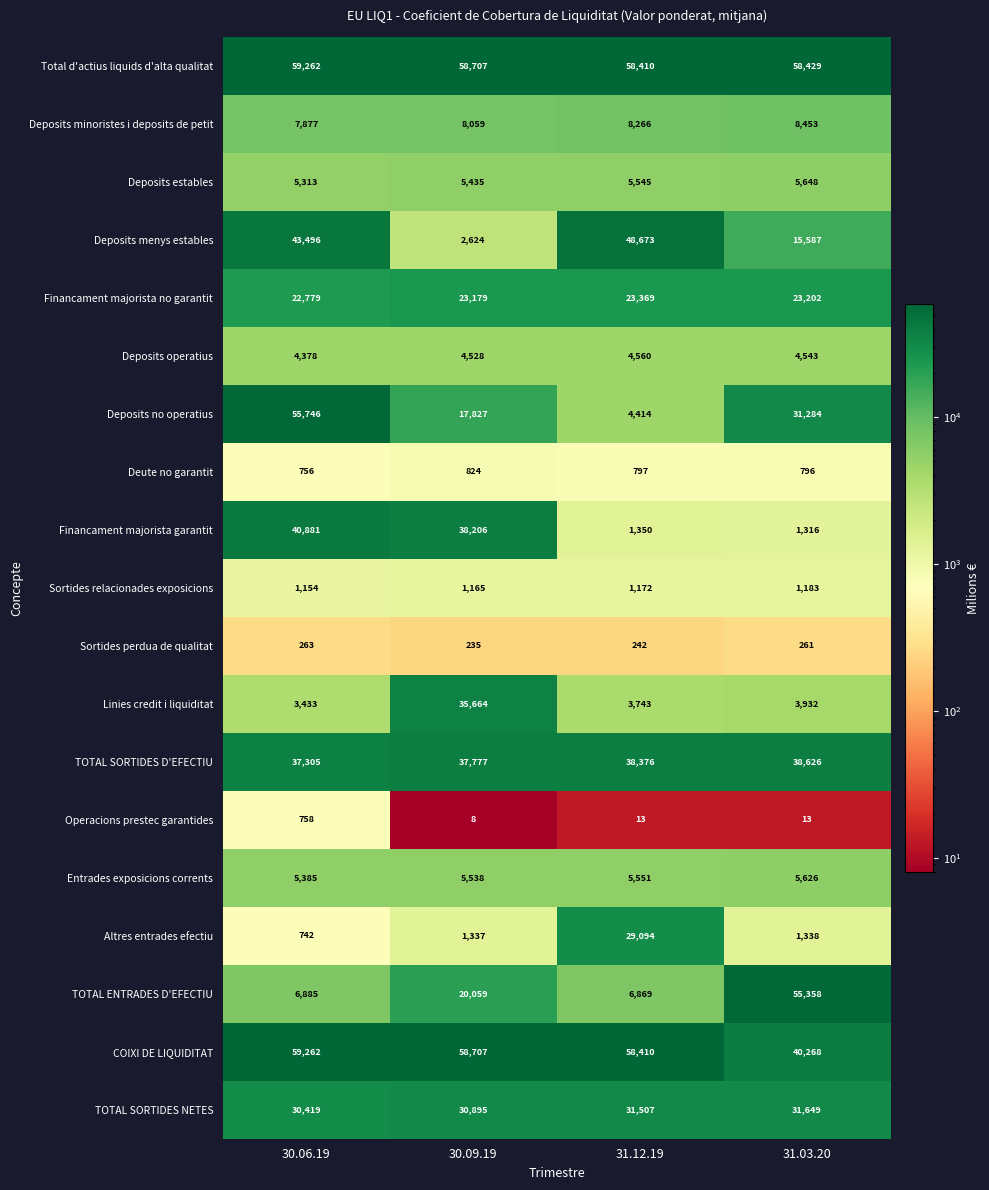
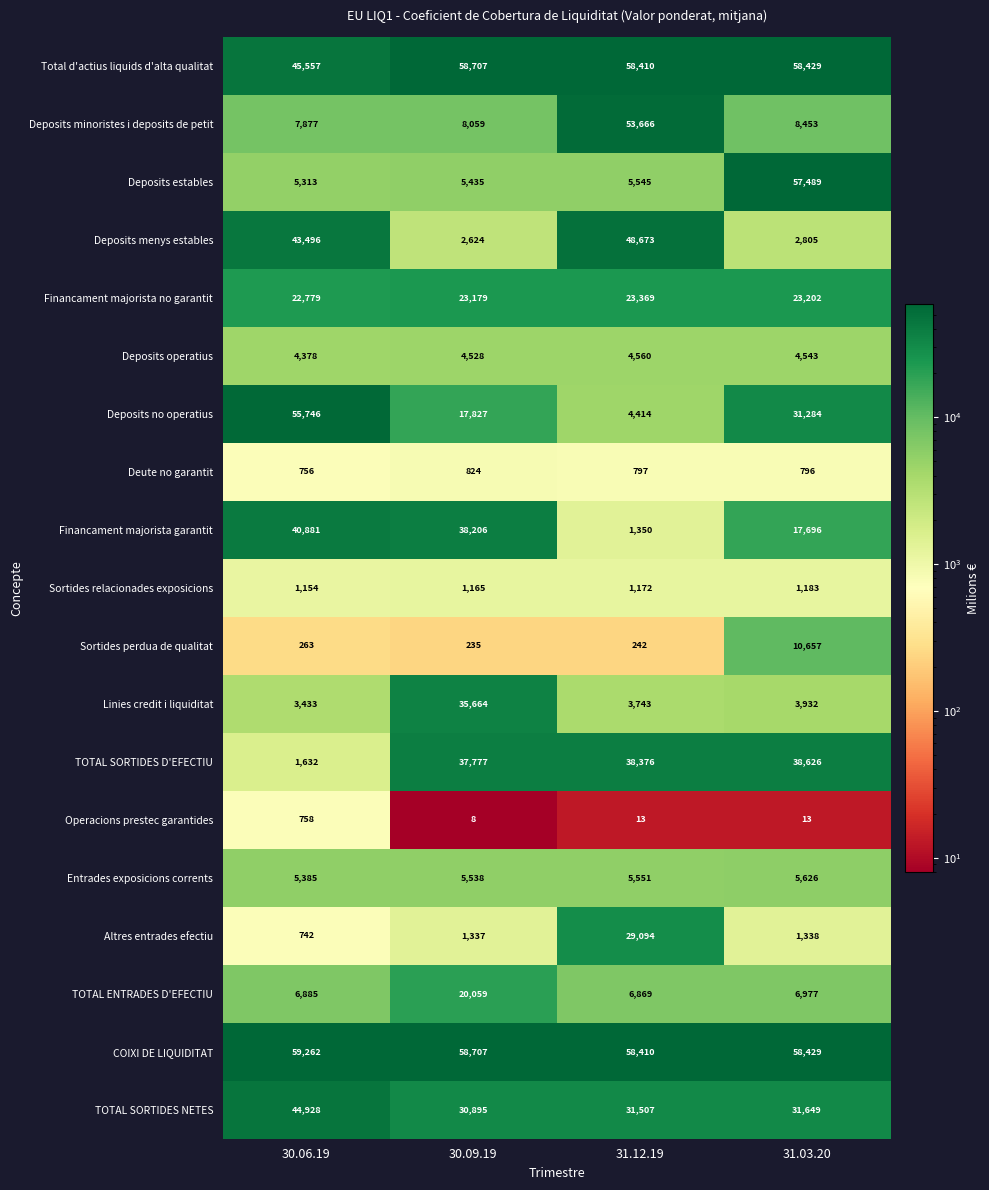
Total d'actius liquids d'alta qualitat, 30.06.19: 59,262 -> 45,557
Deposits minoristes i deposits de petit, 31.12.19: 8,266 -> 53,666
Deposits estables, 31.03.20: 5,648 -> 57,489
Deposits menys estables, 31.03.20: 15,587 -> 2,805
Financament majorista garantit, 31.03.20: 1,316 -> 17,696
Sortides perdua de qualitat, 31.03.20: 261 -> 10,657
TOTAL SORTIDES D'EFECTIU, 30.06.19: 37,305 -> 1,632
TOTAL ENTRADES D'EFECTIU, 31.03.20: 55,358 -> 6,977
COIXI DE LIQUIDITAT, 31.03.20: 40,268 -> 58,429
TOTAL SORTIDES NETES, 30.06.19: 30,419 -> 44,928
